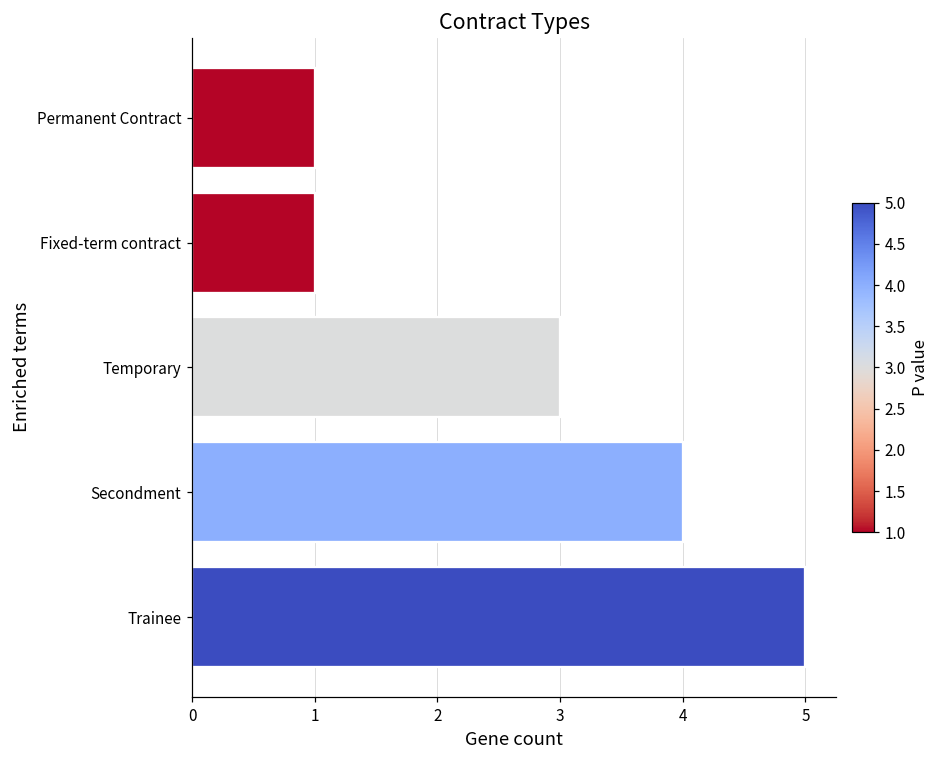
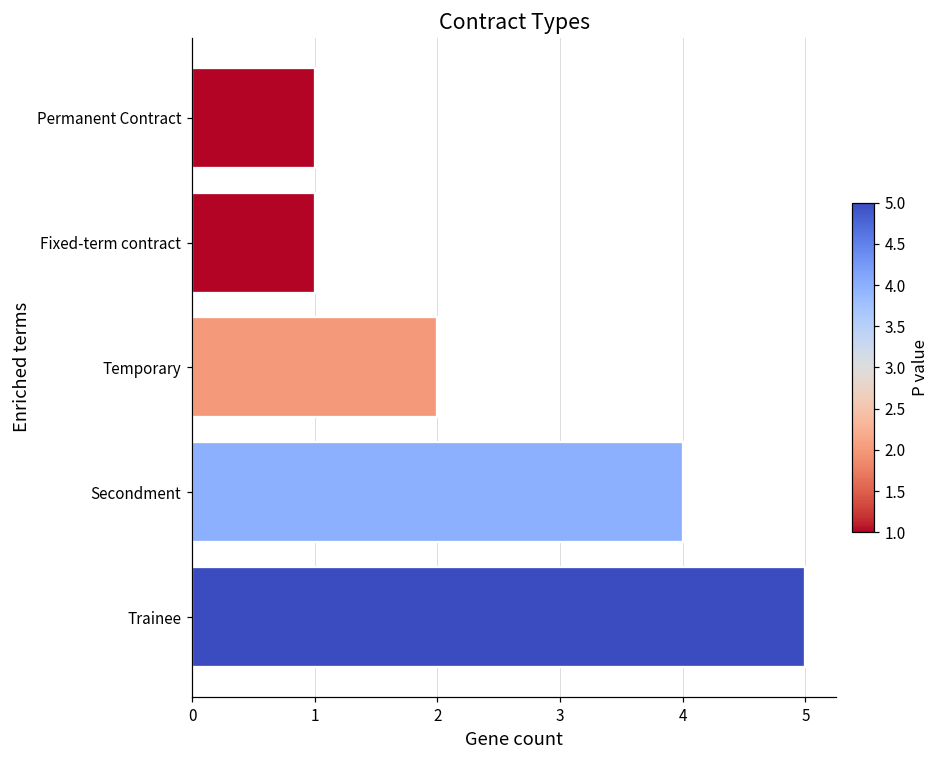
Temporary: 3 -> 2
